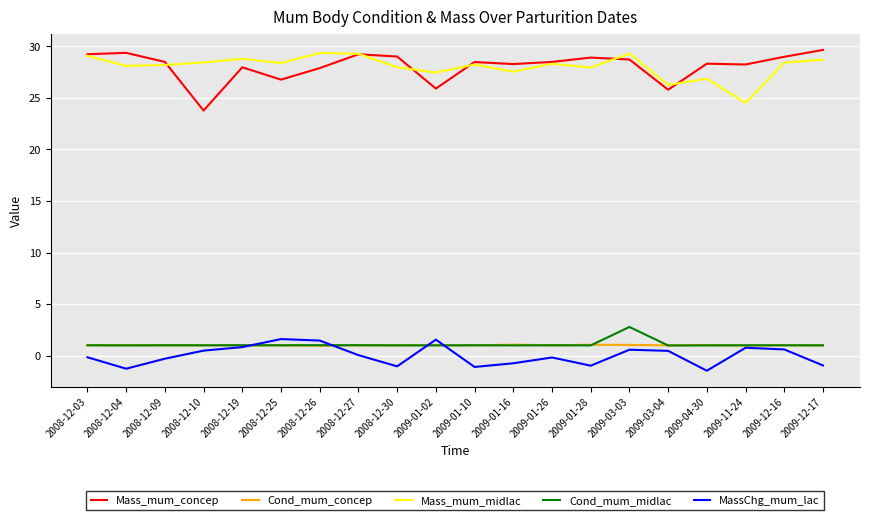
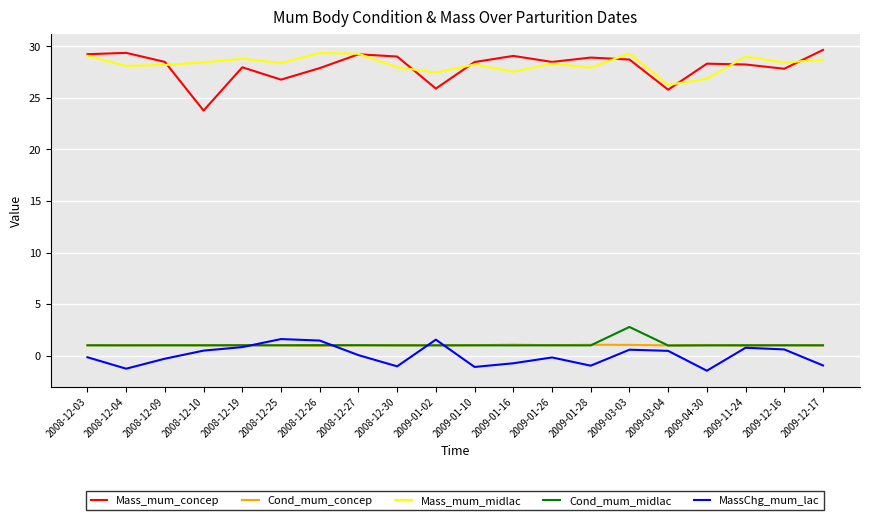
Mass_mum_concep, 2009-01-16: 28.3 -> 29.1
Mass_mum_midlac, 2009-11-24: 24.5 -> 29.0
Mass_mum_concep, 2009-12-16: 29.0 -> 27.8
